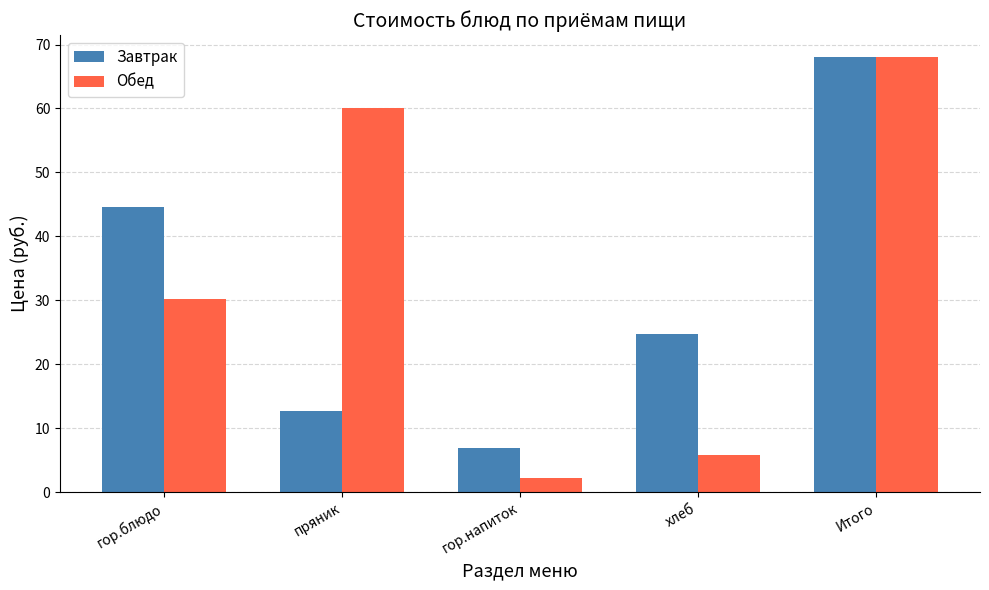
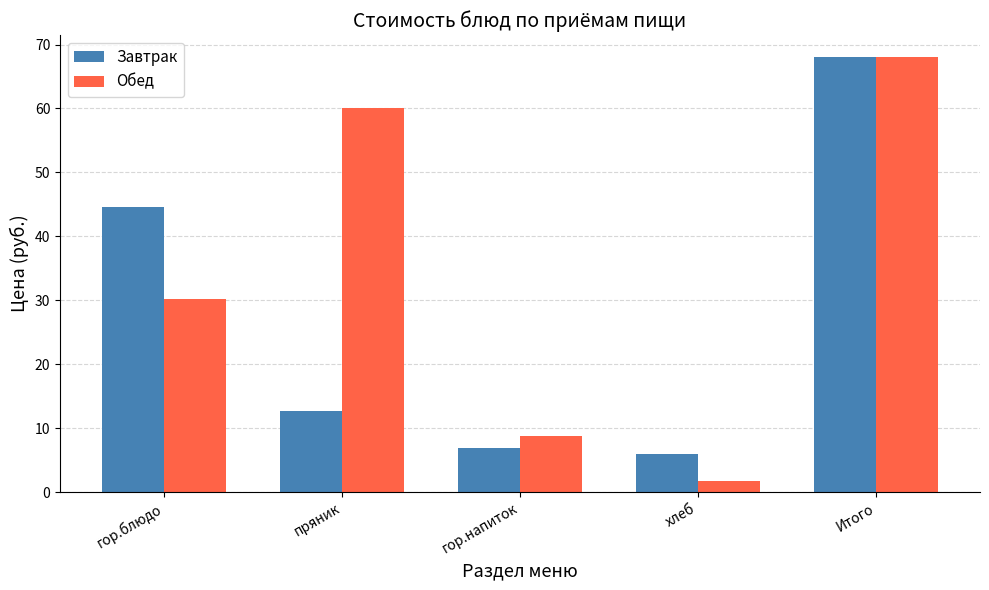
Обед, гор.напиток: 2 -> 9
Завтрак, хлеб: 25 -> 6
Обед, хлеб: 6 -> 2
